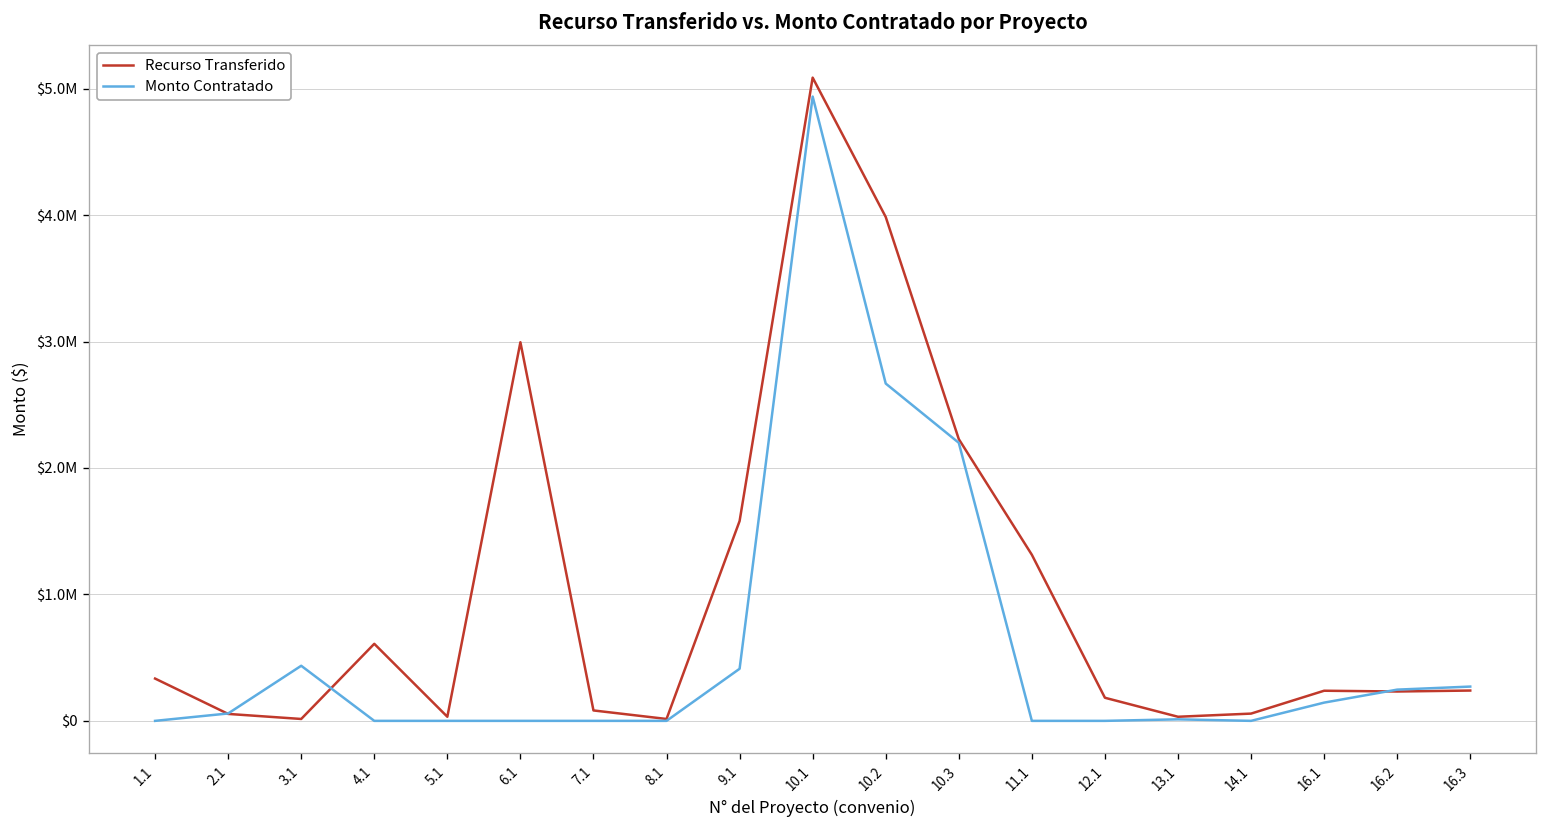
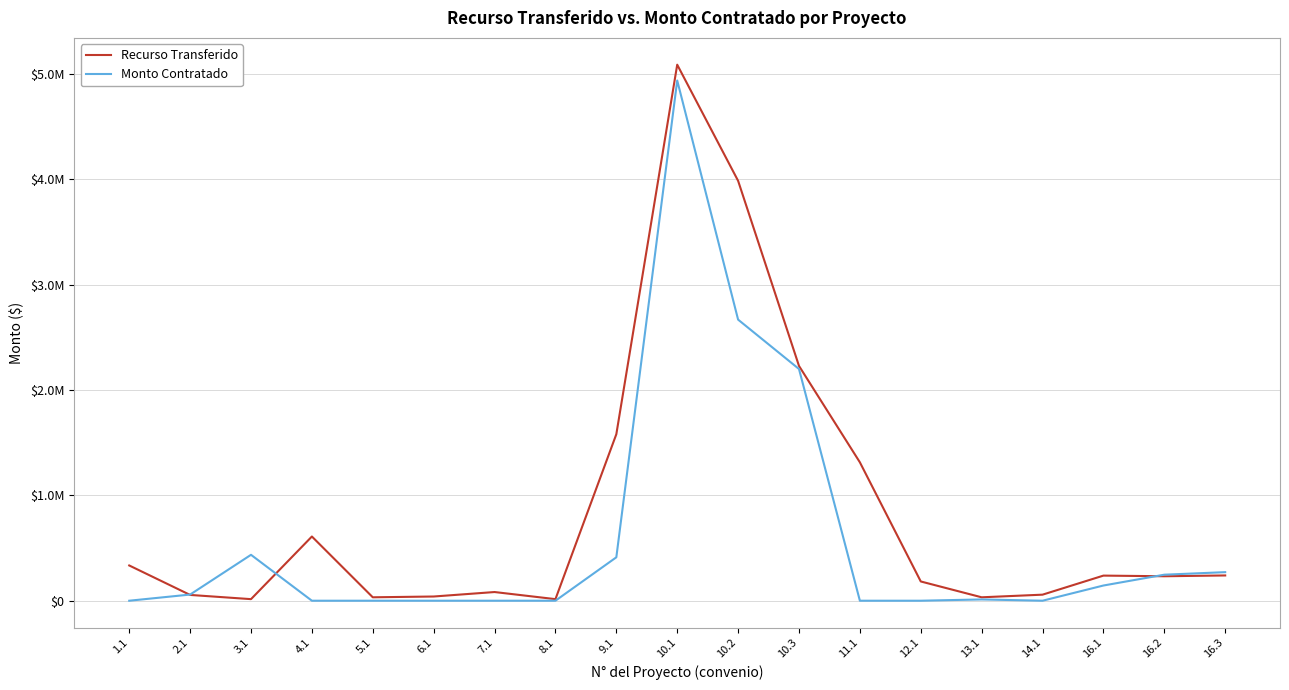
Recurso Transferido, 6.1: $2990000 -> $40000
